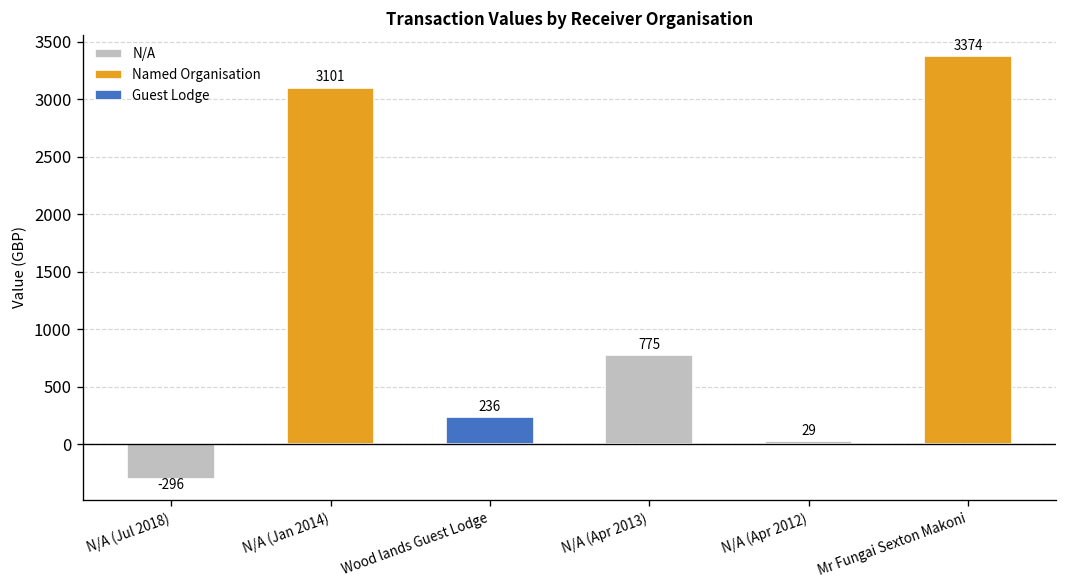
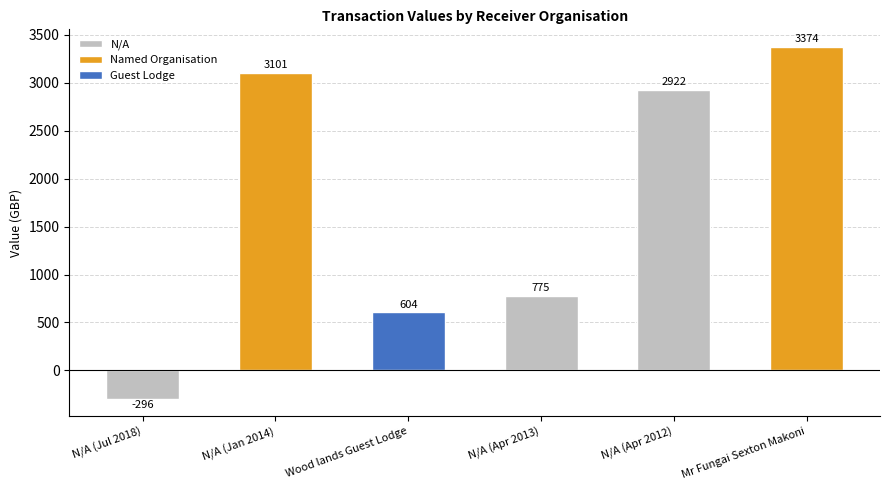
Wood lands Guest Lodge: 236 -> 604
N/A (Apr 2012): 29 -> 2922
